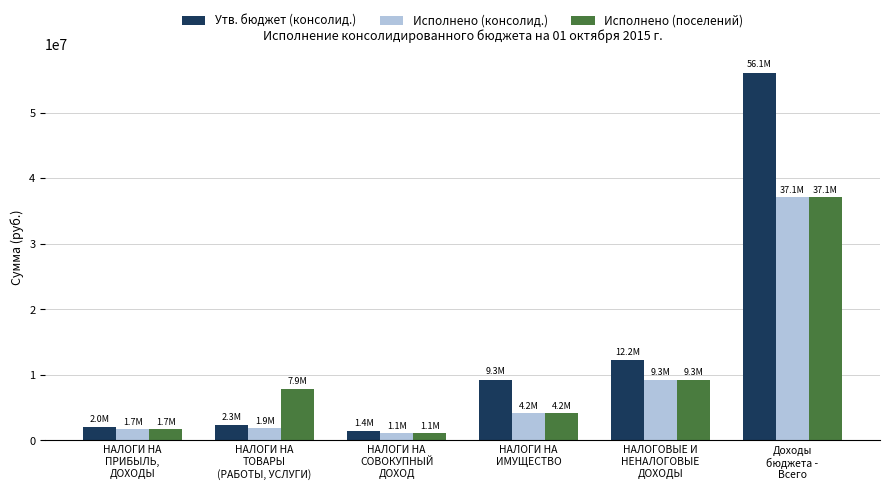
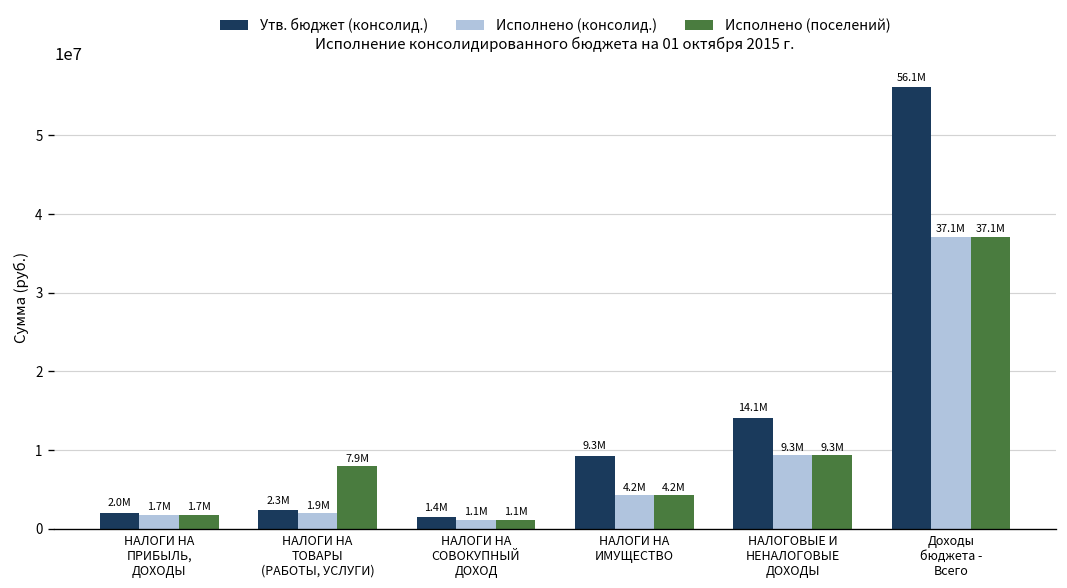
Утв. бюджет (консолид.), НАЛОГОВЫЕ И НЕНАЛОГОВЫЕ ДОХОДЫ: 12.2М -> 14.1М
